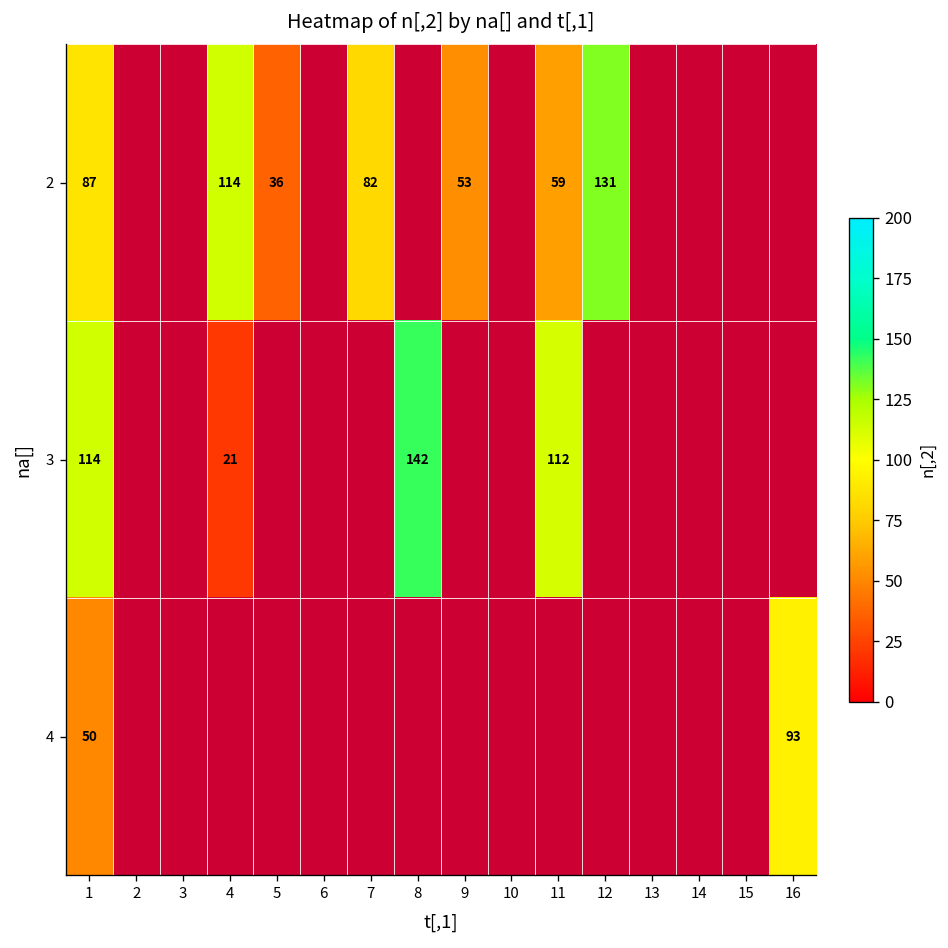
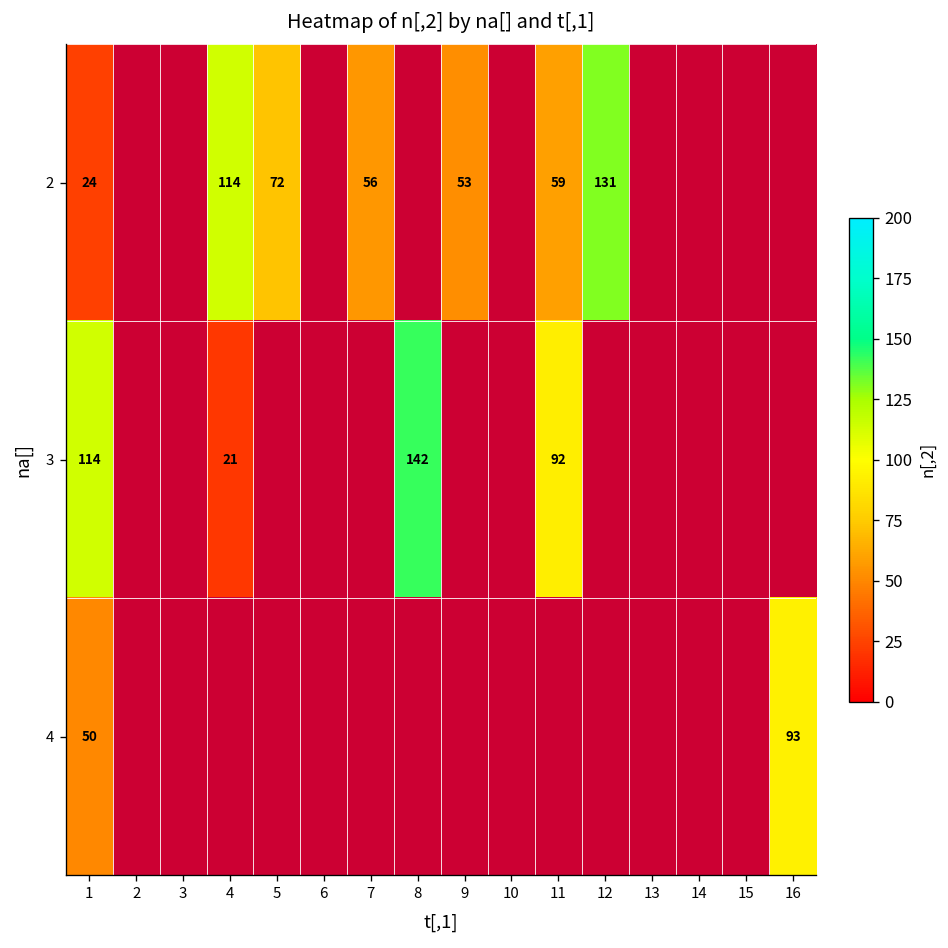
2, 1: 87 -> 24
2, 5: 36 -> 72
2, 7: 82 -> 56
3, 11: 112 -> 92
